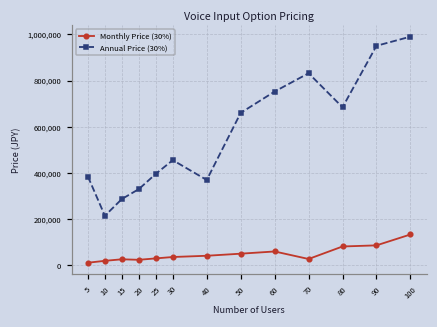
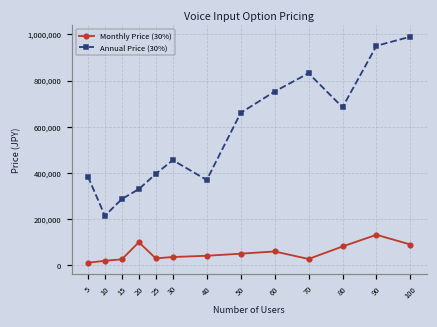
Monthly Price (30%), 20: 20,000 -> 100,000
Monthly Price (30%), 90: 90,000 -> 130,000
Monthly Price (30%), 100: 130,000 -> 90,000
